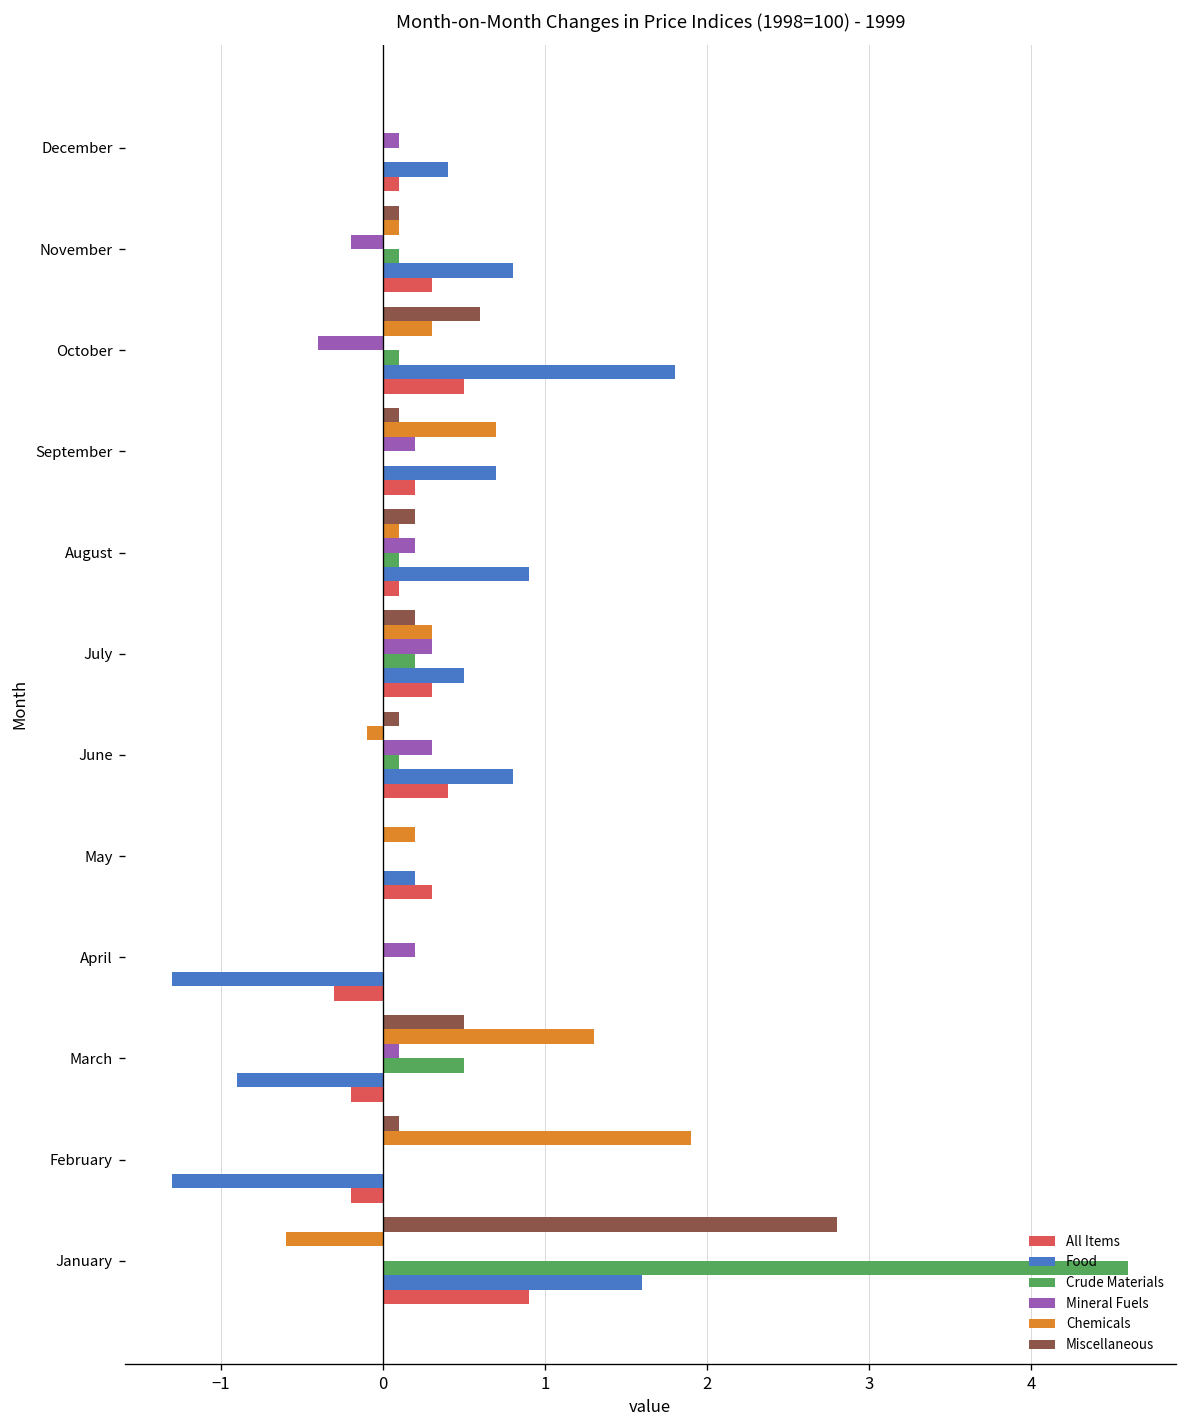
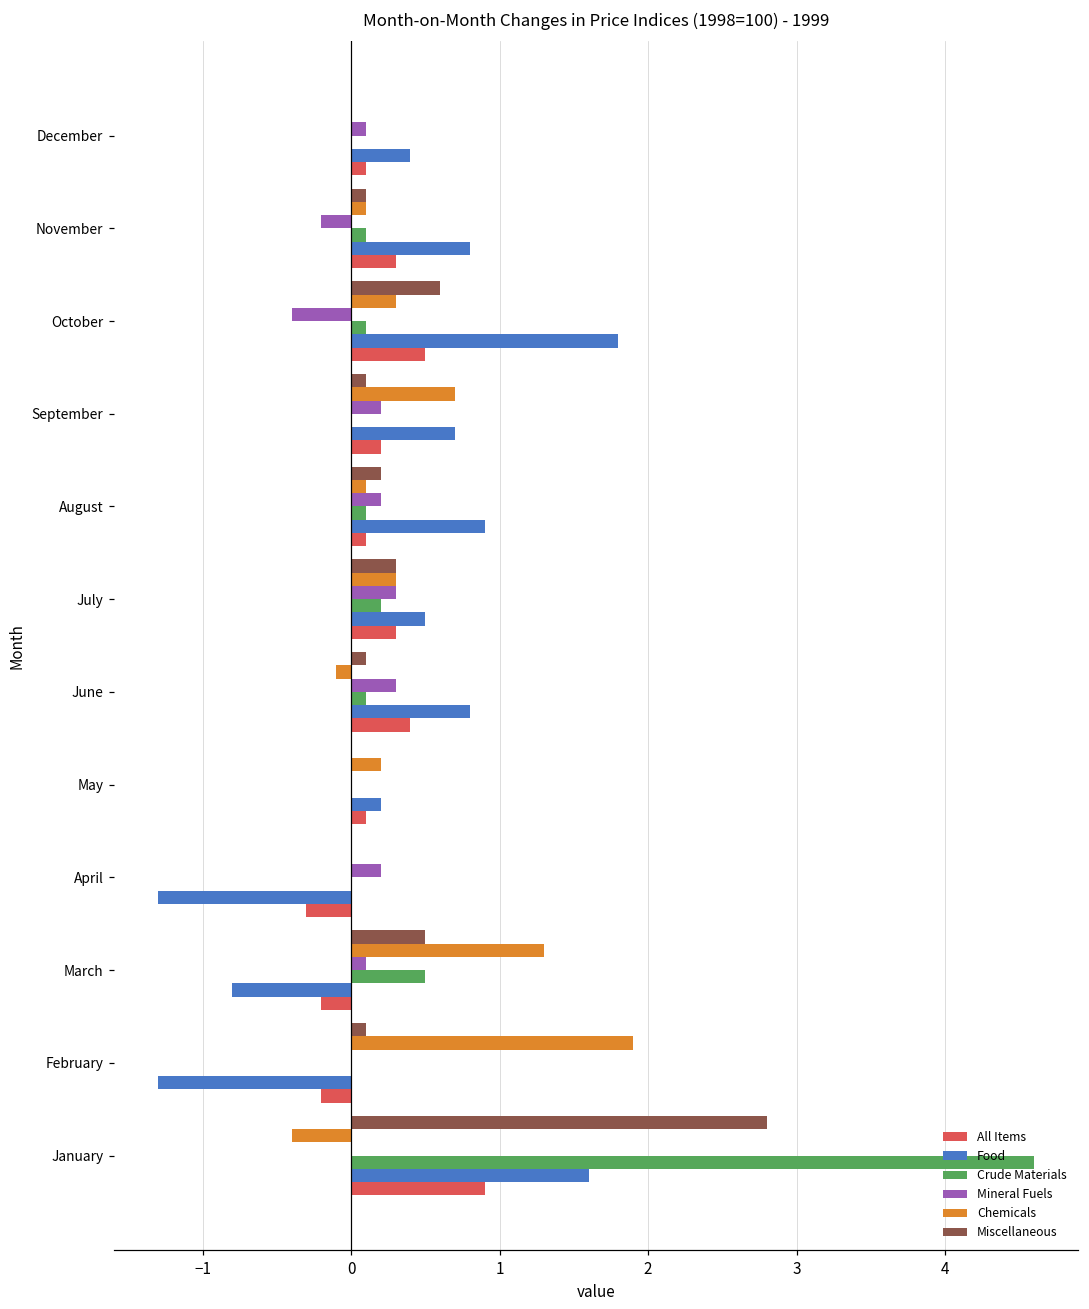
Miscellaneous, July: 0.2 -> 0.3
All Items, May: 0.3 -> 0.1
Food, March: -0.9 -> -0.8
Chemicals, January: -0.6 -> -0.4
